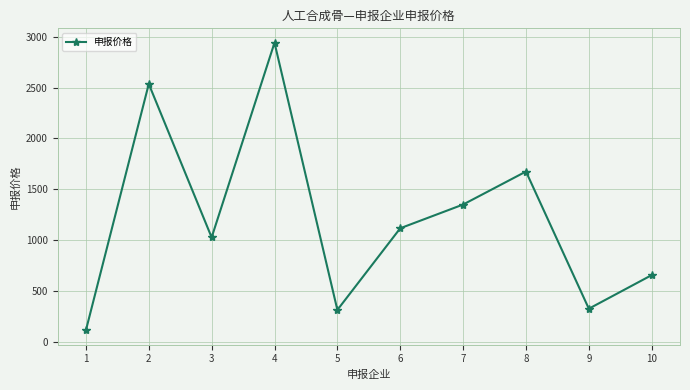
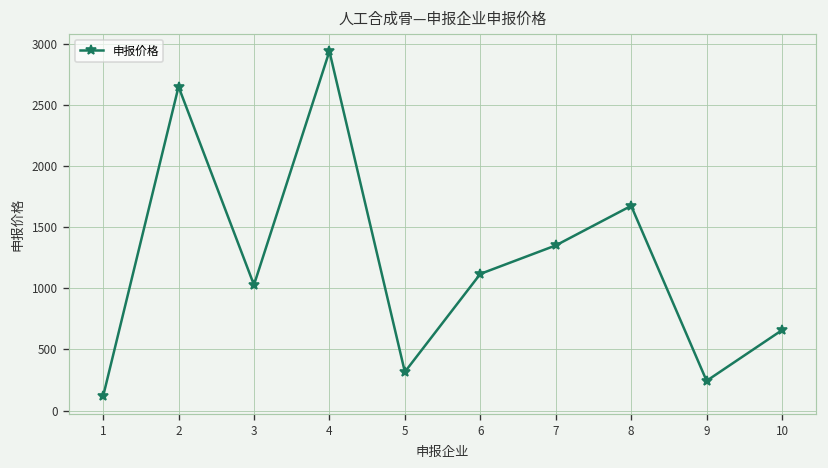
2: 2540 -> 2650
9: 330 -> 240
